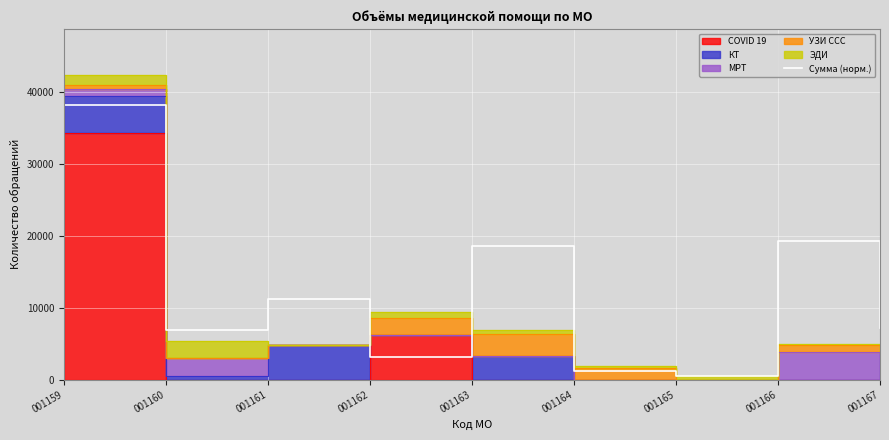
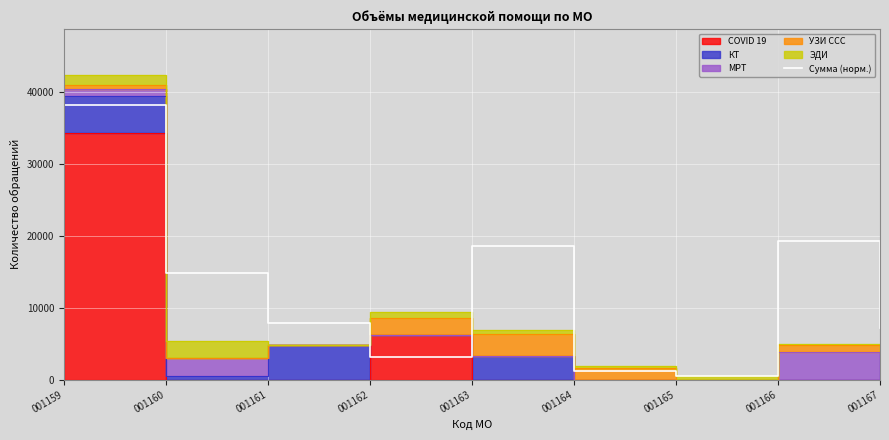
Сумма (норм.), 001160: 7000 -> 15000
Сумма (норм.), 001161: 11000 -> 8000
